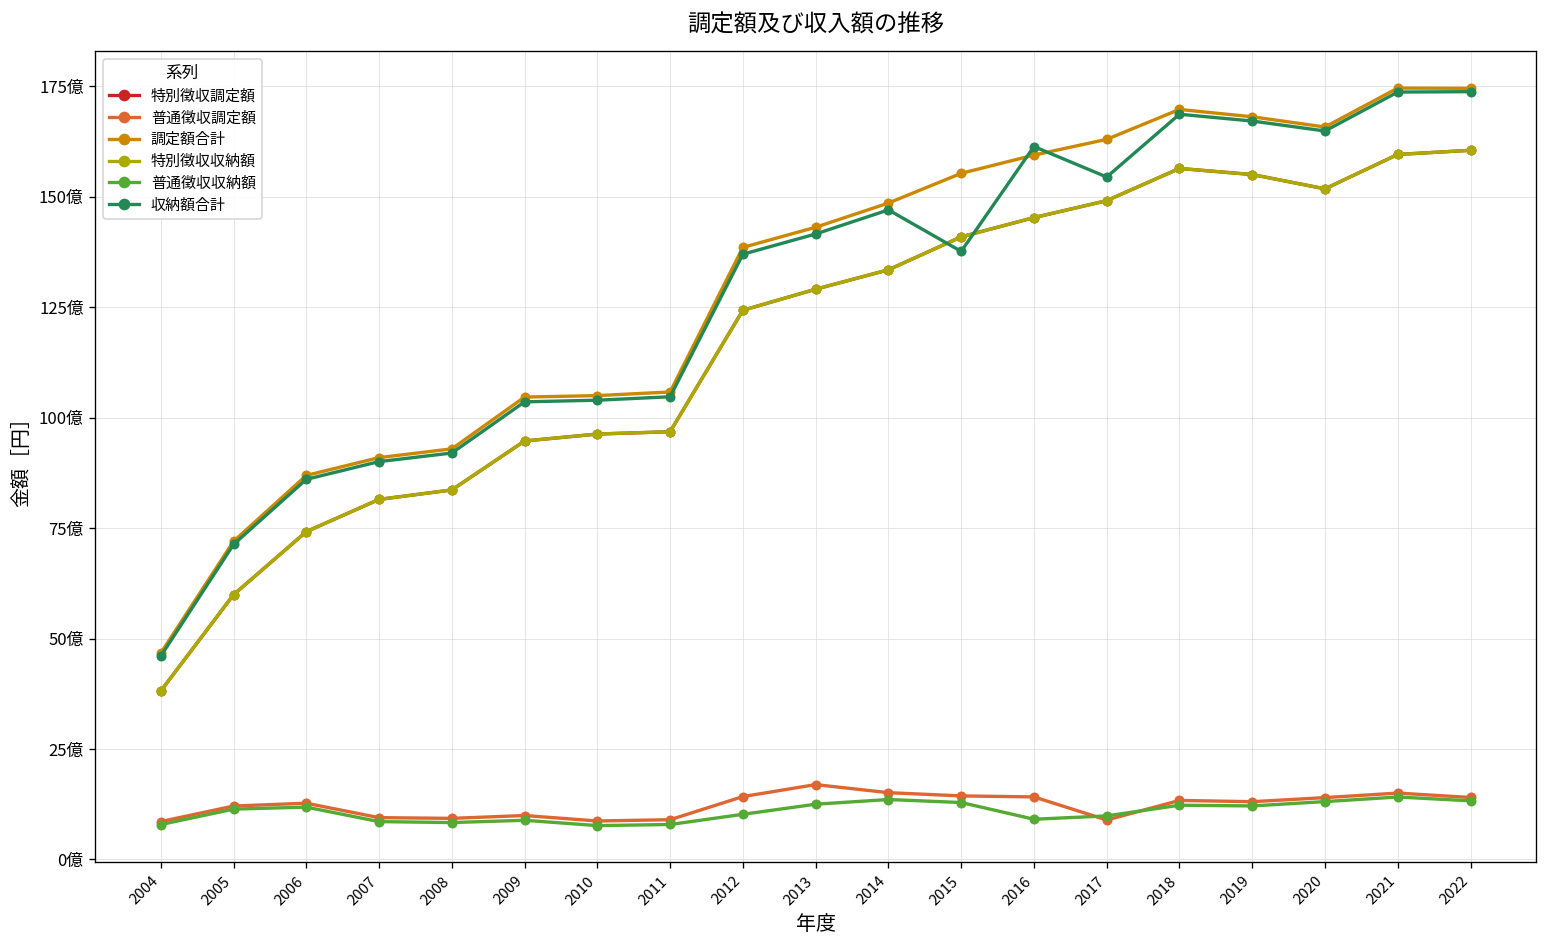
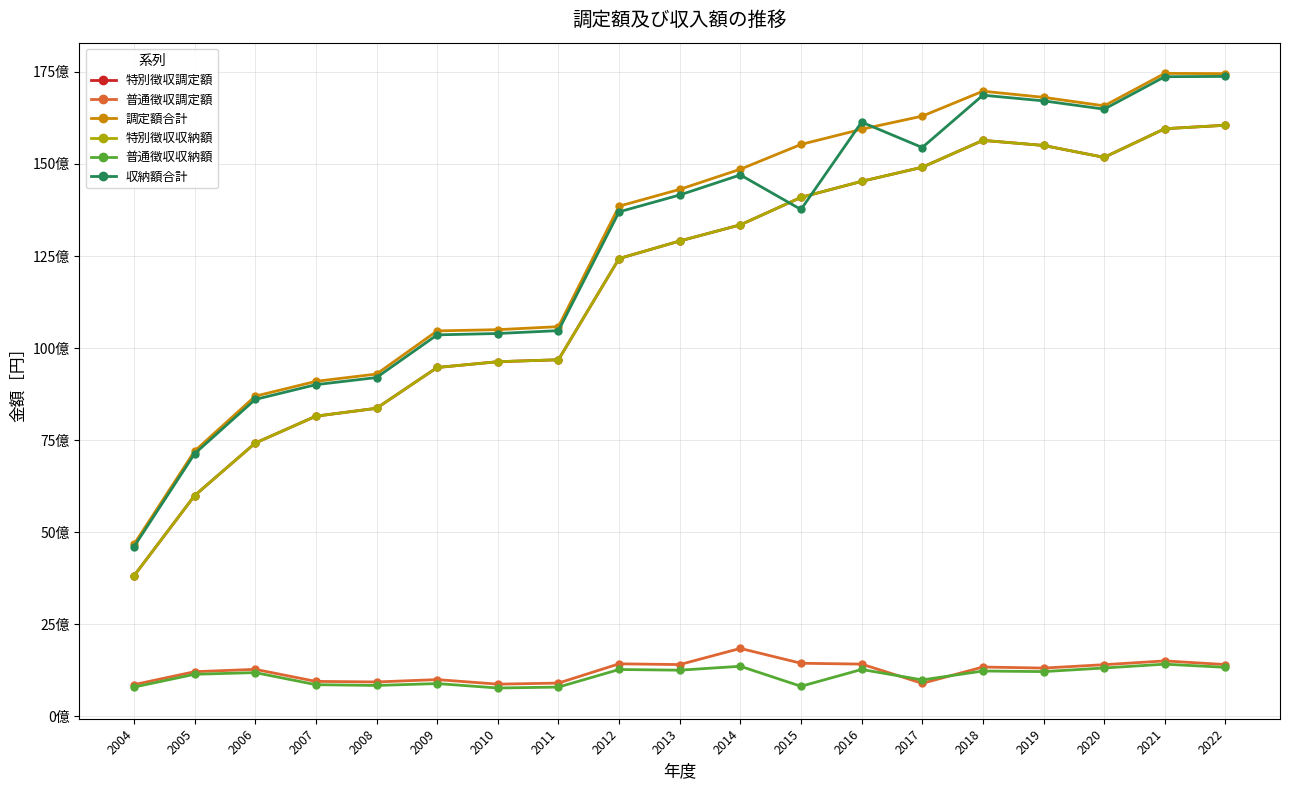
普通徴収収納額, 2012: 10億 -> 13億
普通徴収調定額, 2013: 17億 -> 14億
普通徴収調定額, 2014: 15億 -> 18億
普通徴収収納額, 2015: 13億 -> 8億
普通徴収収納額, 2016: 9億 -> 13億
